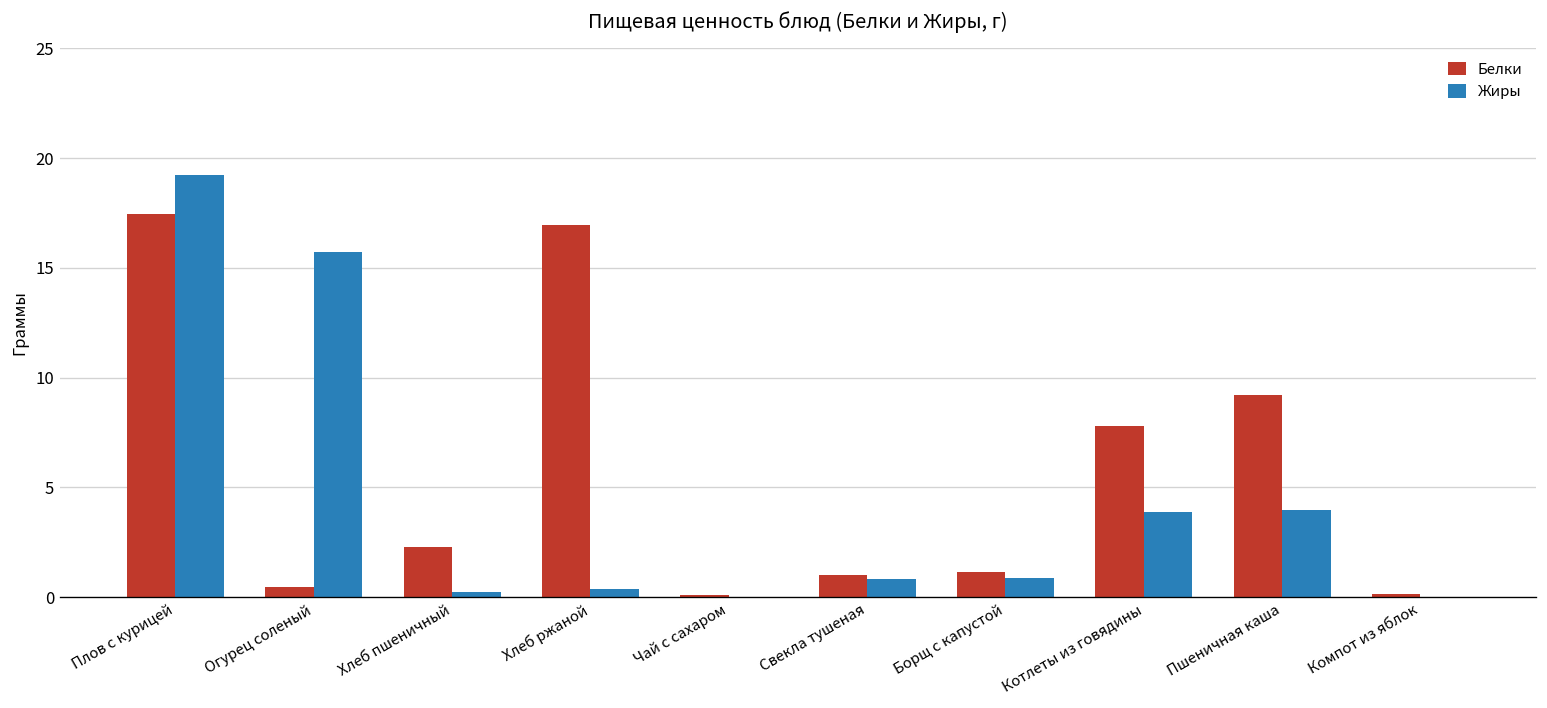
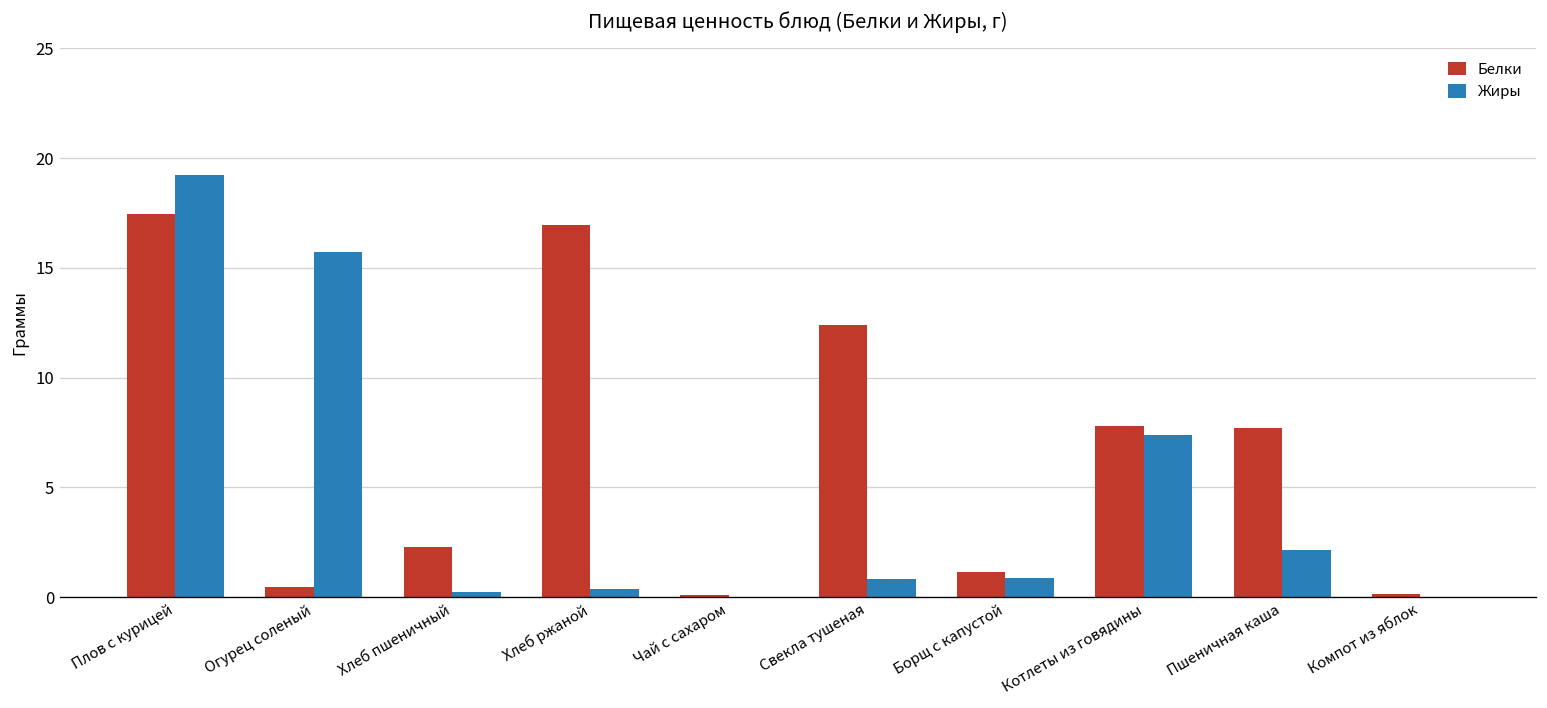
Белки, Свекла тушеная: 1.0 -> 12.4
Жиры, Котлеты из говядины: 3.9 -> 7.4
Белки, Пшеничная каша: 9.2 -> 7.7
Жиры, Пшеничная каша: 4.0 -> 2.2
